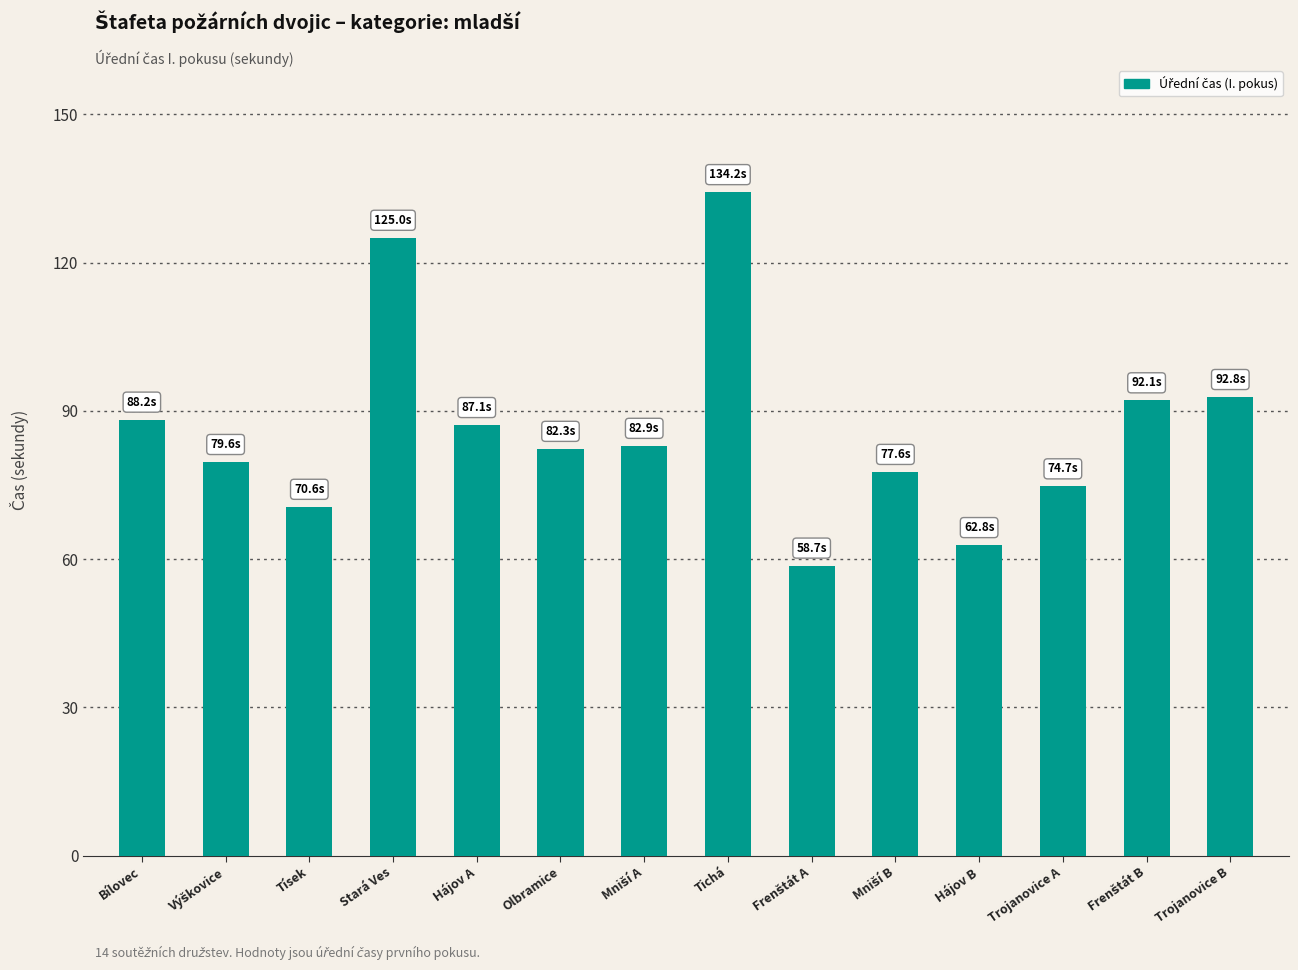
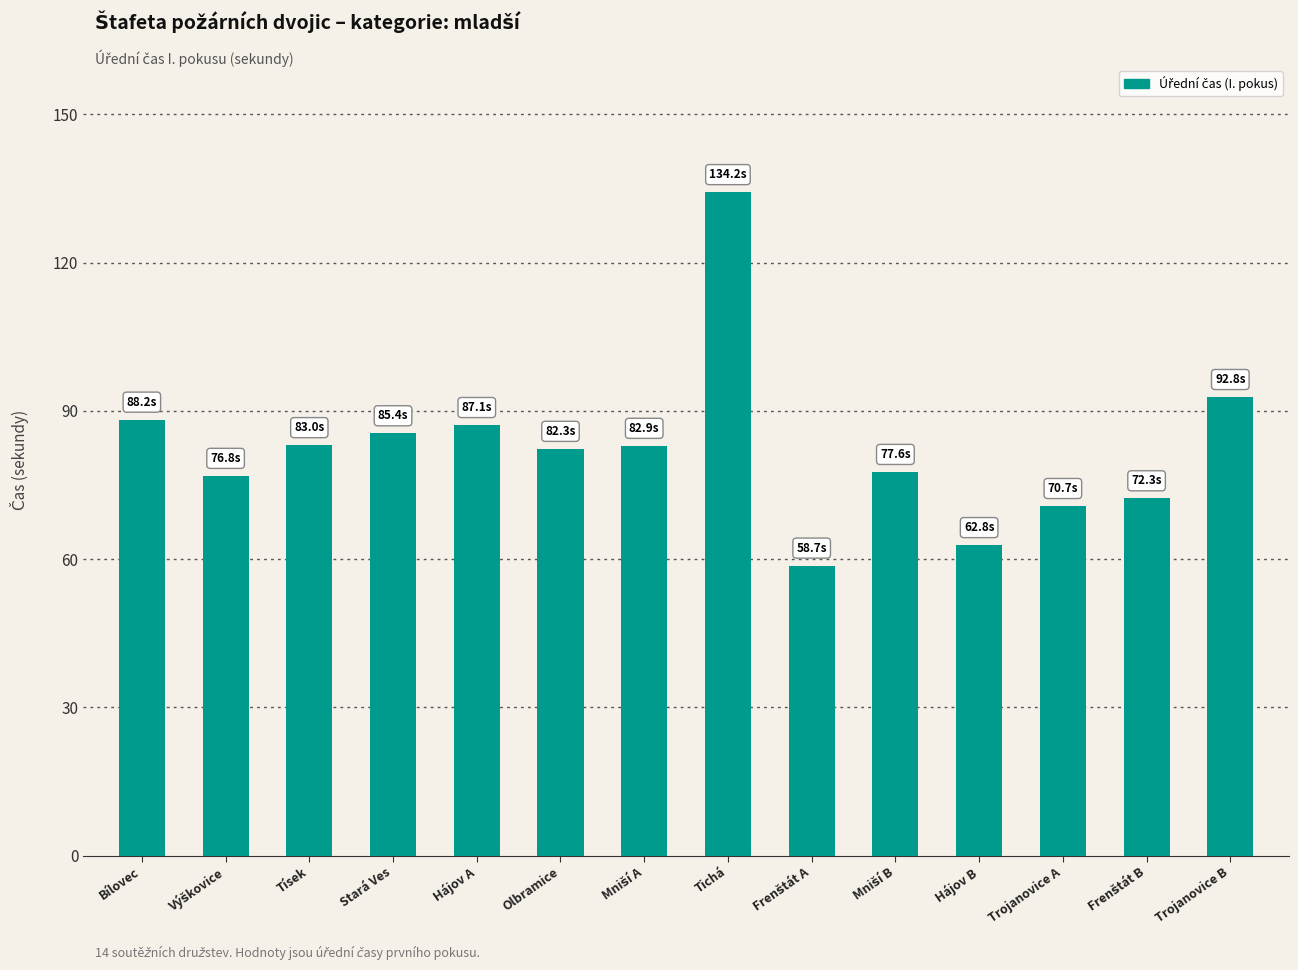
Výškovice: 79.6s -> 76.8s
Tísek: 70.6s -> 83.0s
Stará Ves: 125.0s -> 85.4s
Trojanovice A: 74.7s -> 70.7s
Frenštát B: 92.1s -> 72.3s
